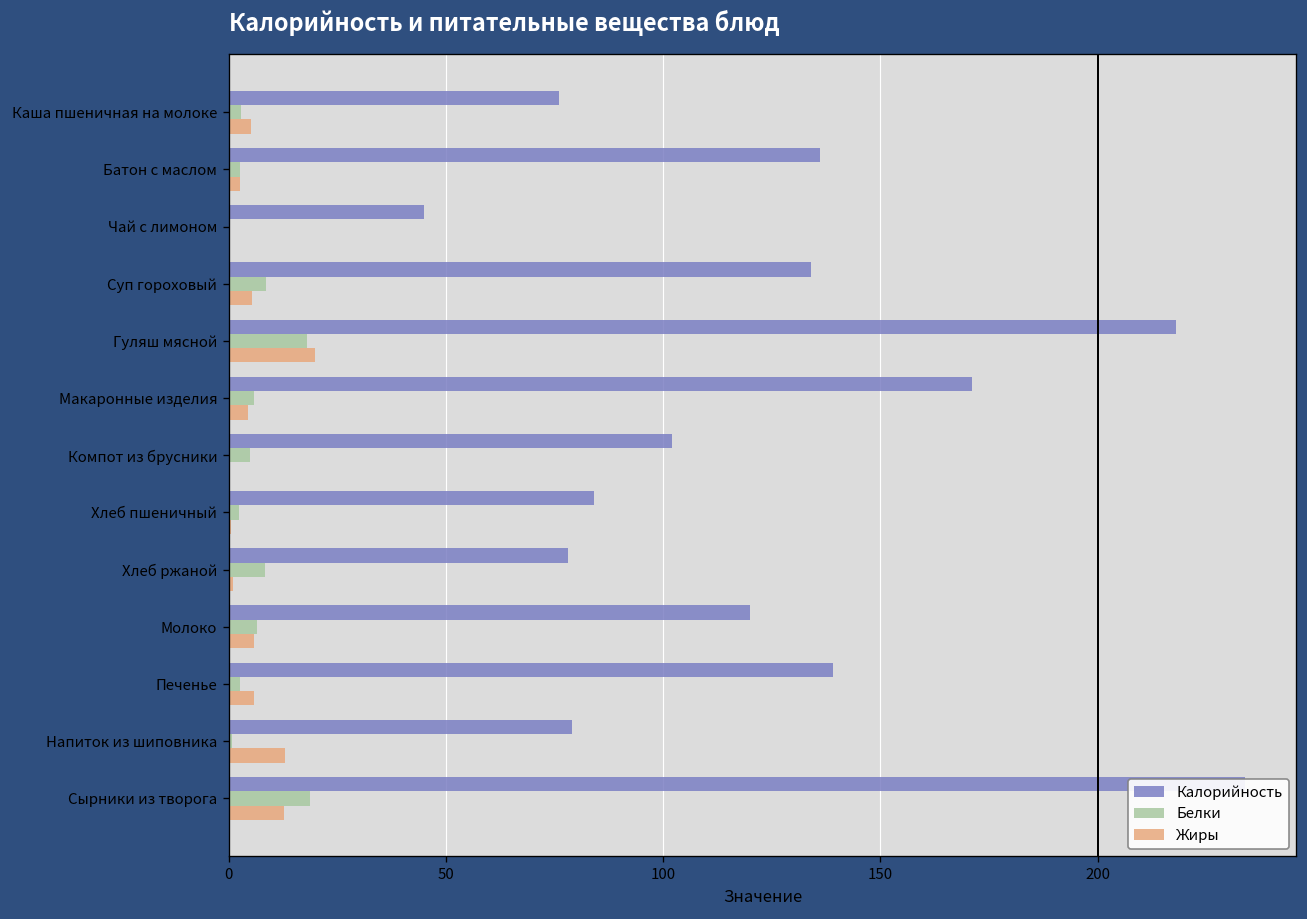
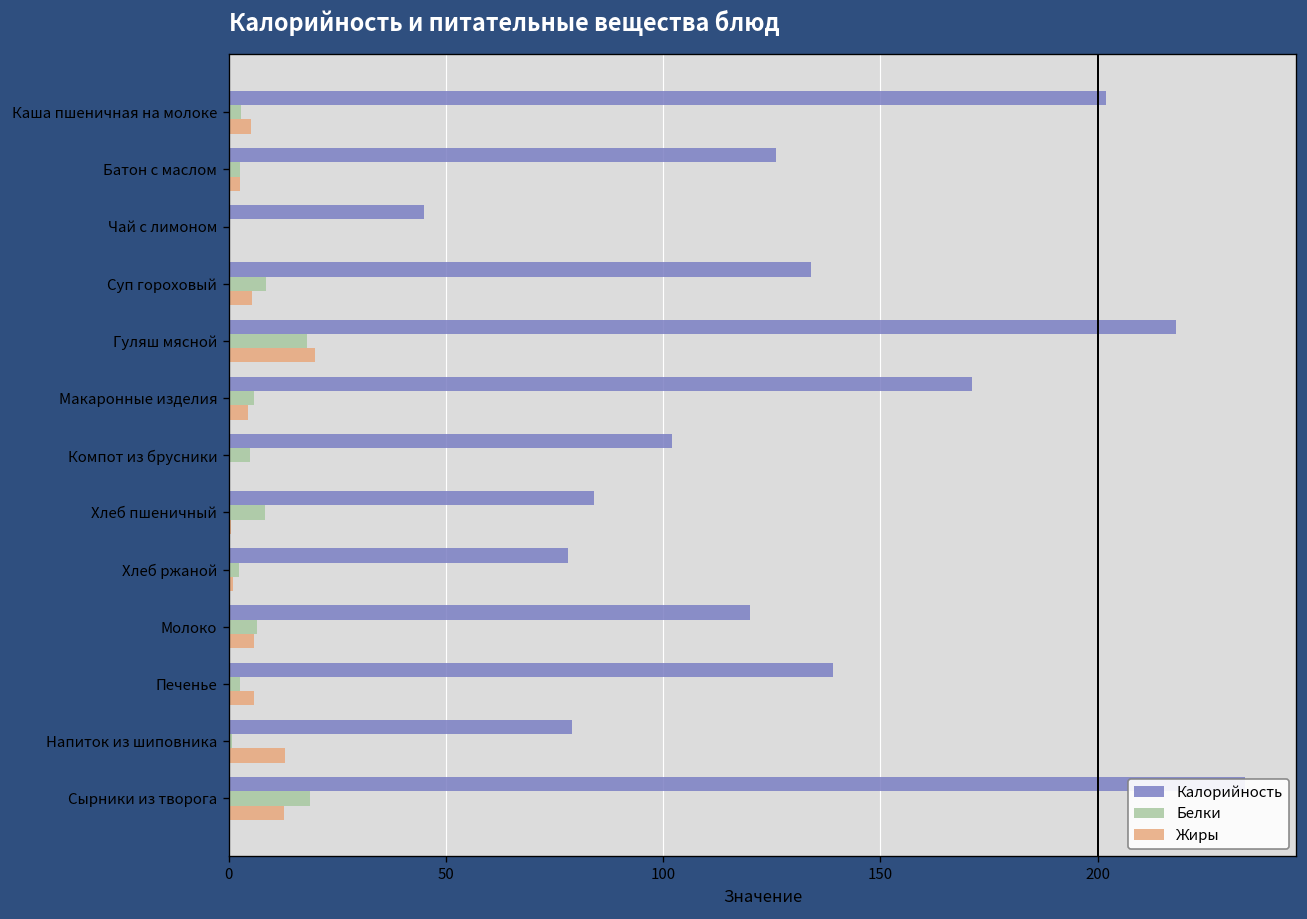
Калорийность, Каша пшеничная на молоке: 76 -> 202
Калорийность, Батон с маслом: 136 -> 126
Белки, Хлеб пшеничный: 2 -> 8
Белки, Хлеб ржаной: 8 -> 2
